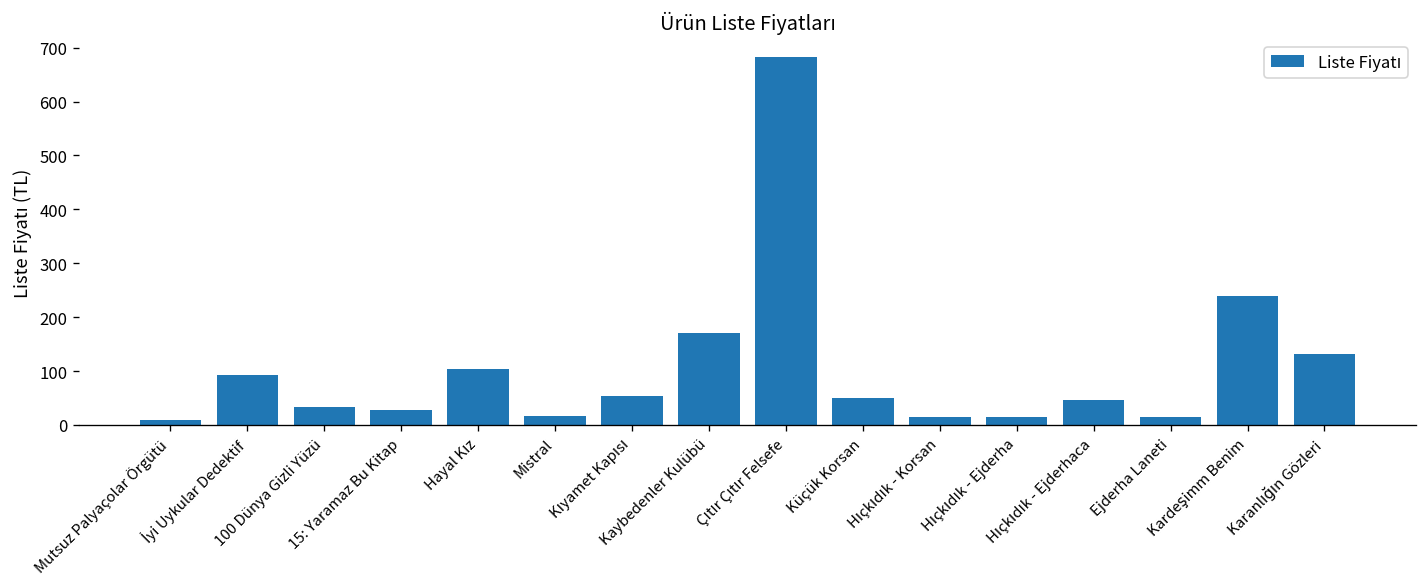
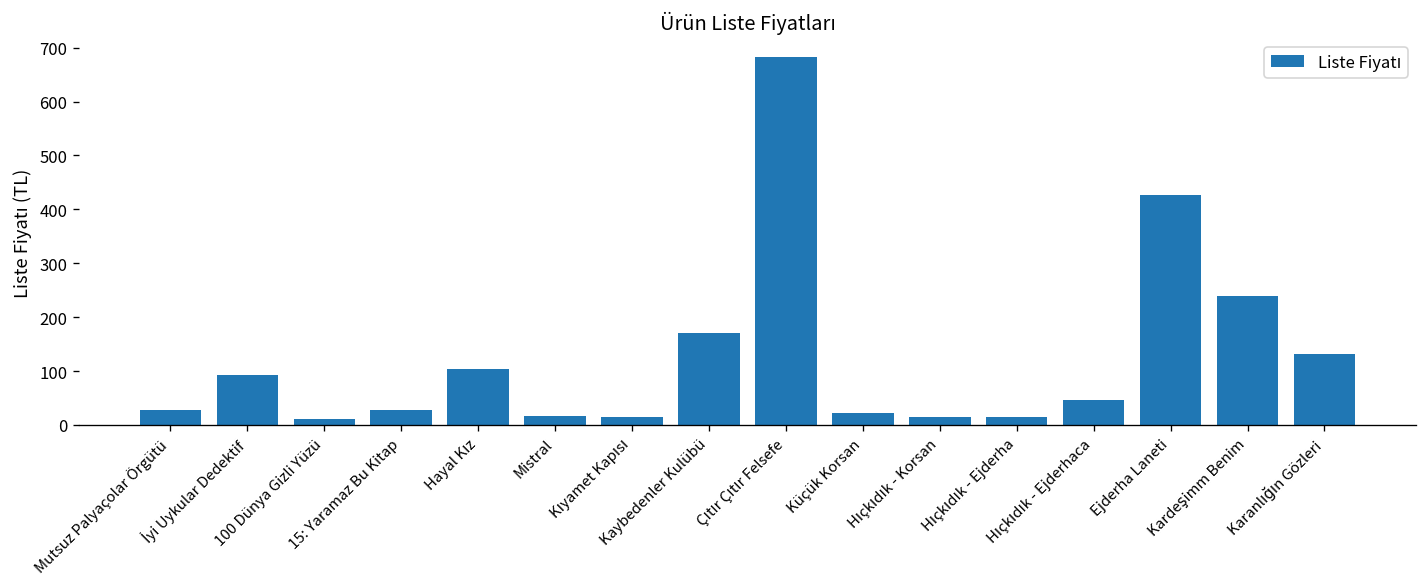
Mutsuz Palyaçolar Örgütü: 10 -> 30
100 Dünya Gizli Yüzü: 30 -> 10
Kıyamet Kapısı: 50 -> 10
Küçük Korsan: 50 -> 20
Ejderha Laneti: 20 -> 430
